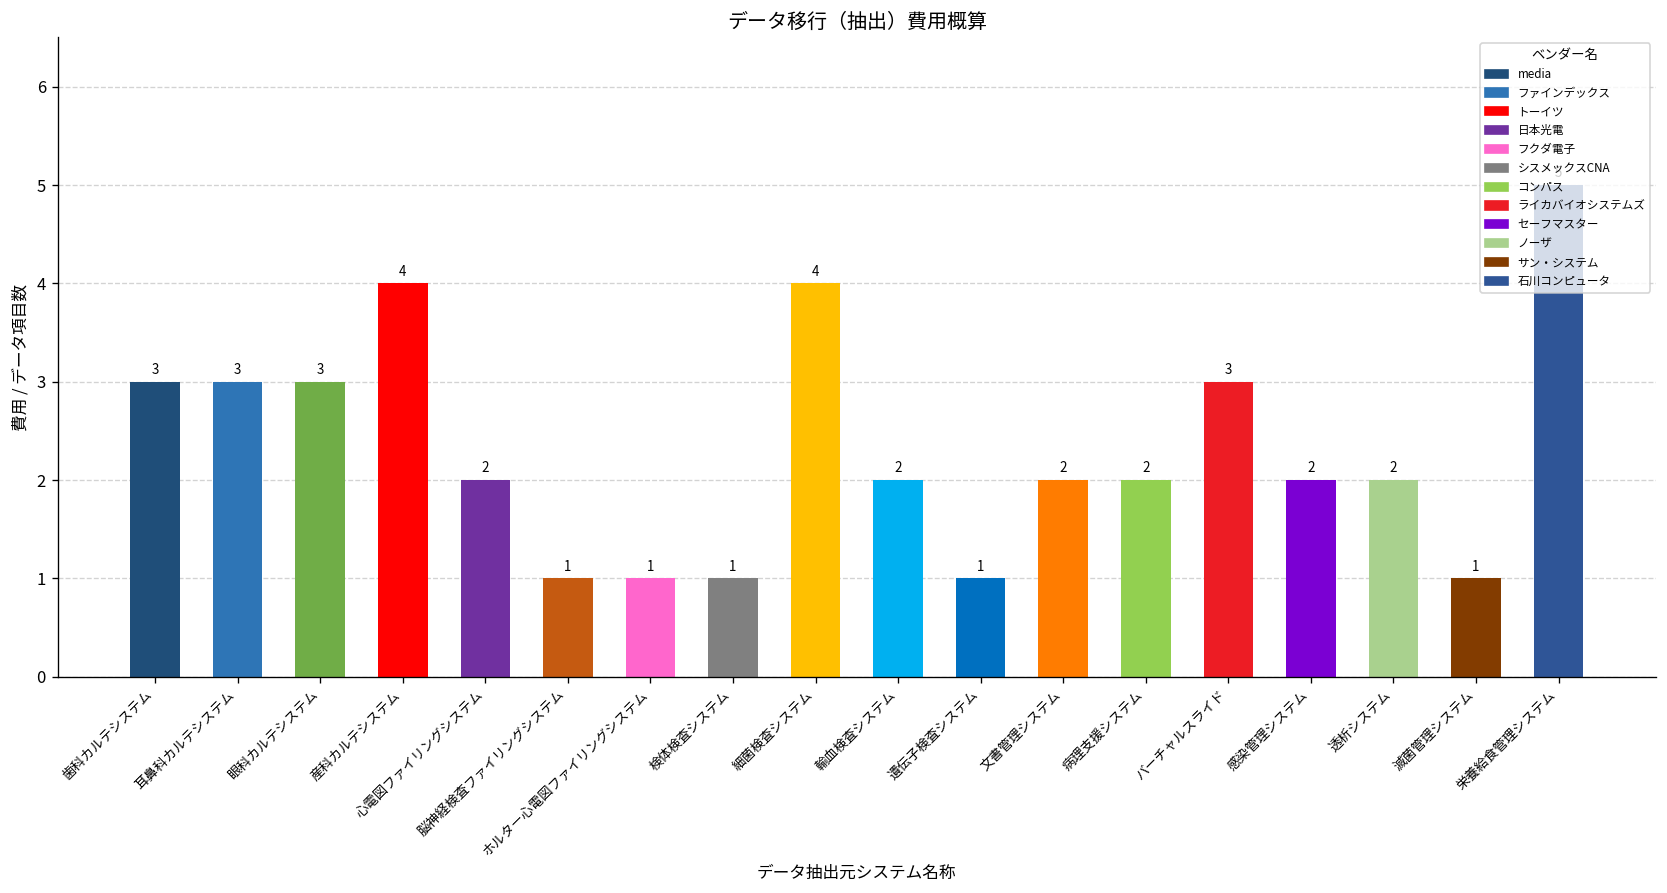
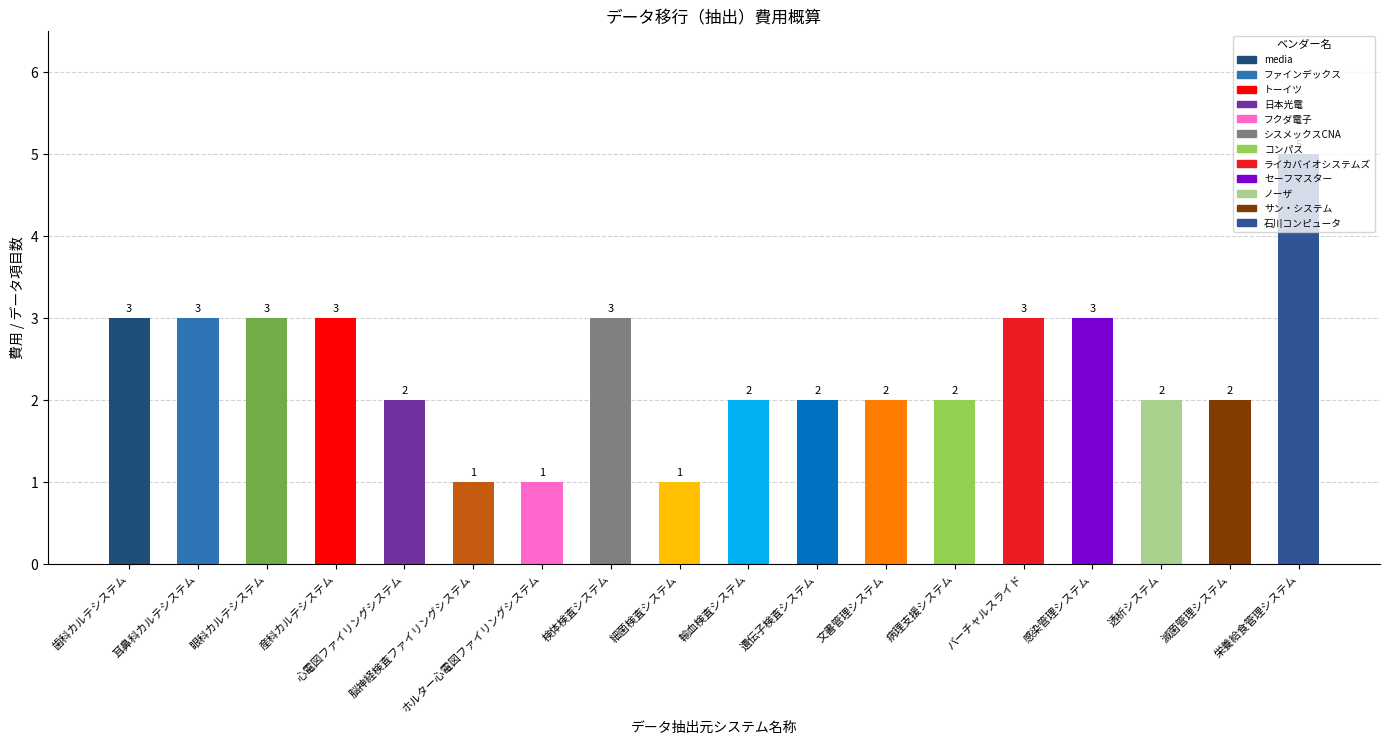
産科カルテシステム: 4 -> 3
検体検査システム: 1 -> 3
細菌検査システム: 4 -> 1
遺伝子検査システム: 1 -> 2
感染管理システム: 2 -> 3
滅菌管理システム: 1 -> 2
